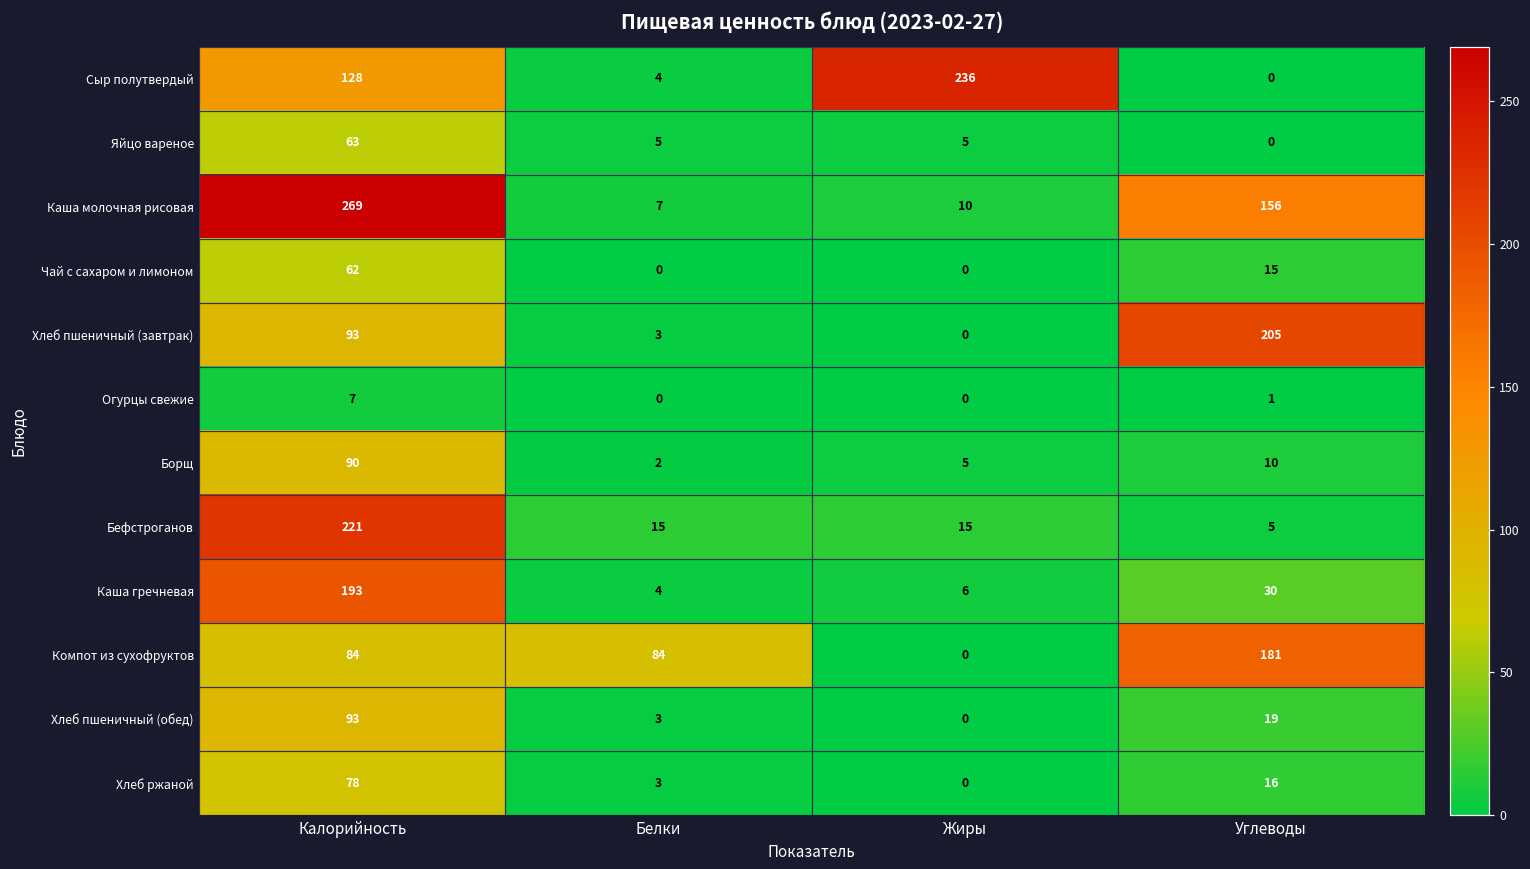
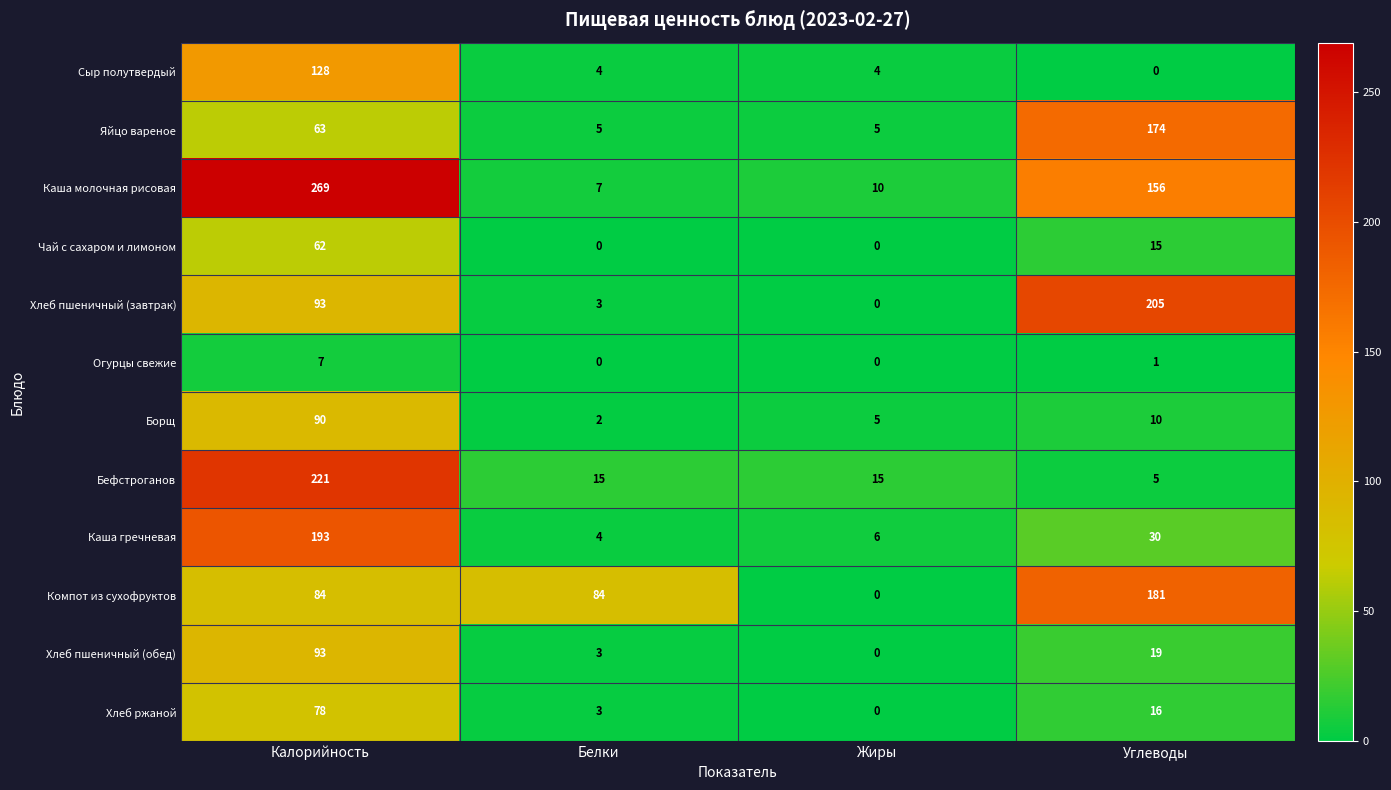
Сыр полутвердый, Жиры: 236 -> 4
Яйцо вареное, Углеводы: 0 -> 174
